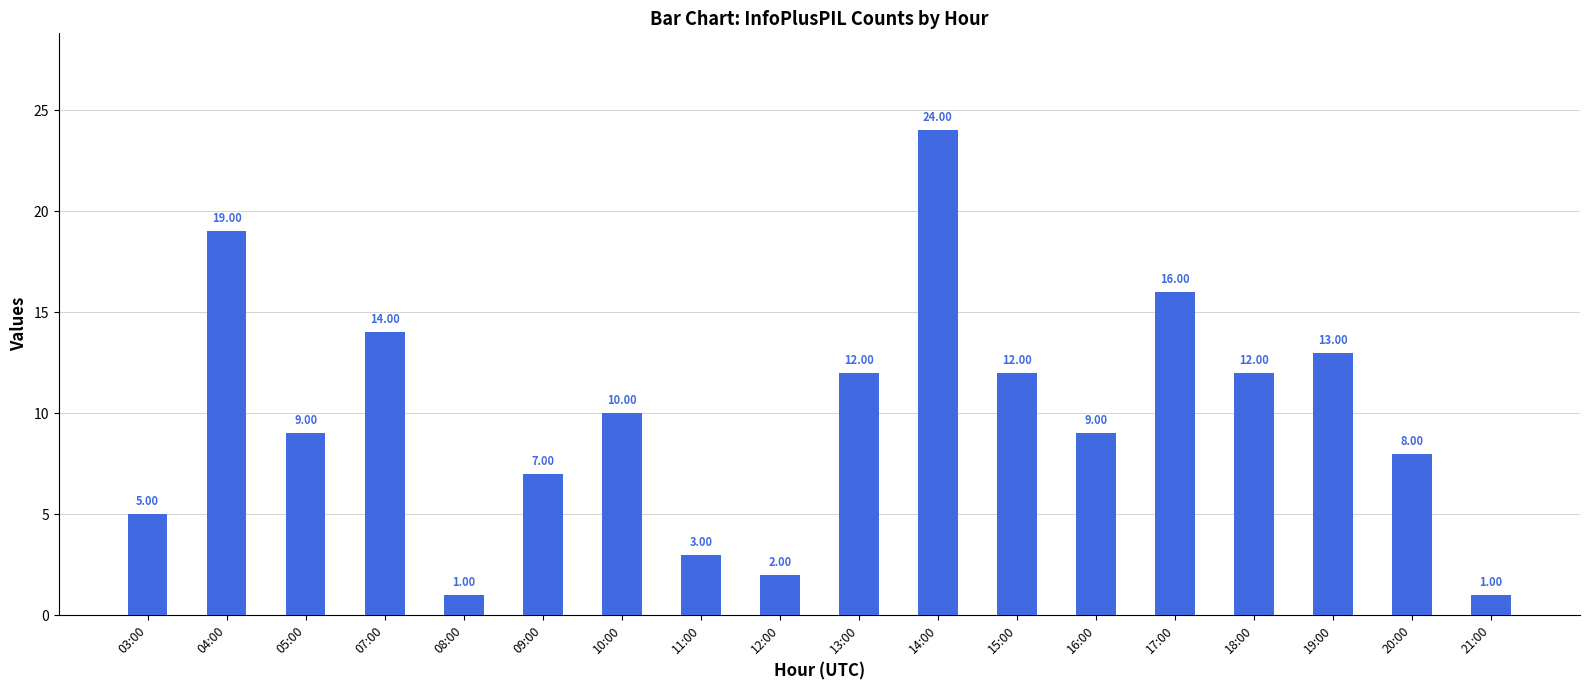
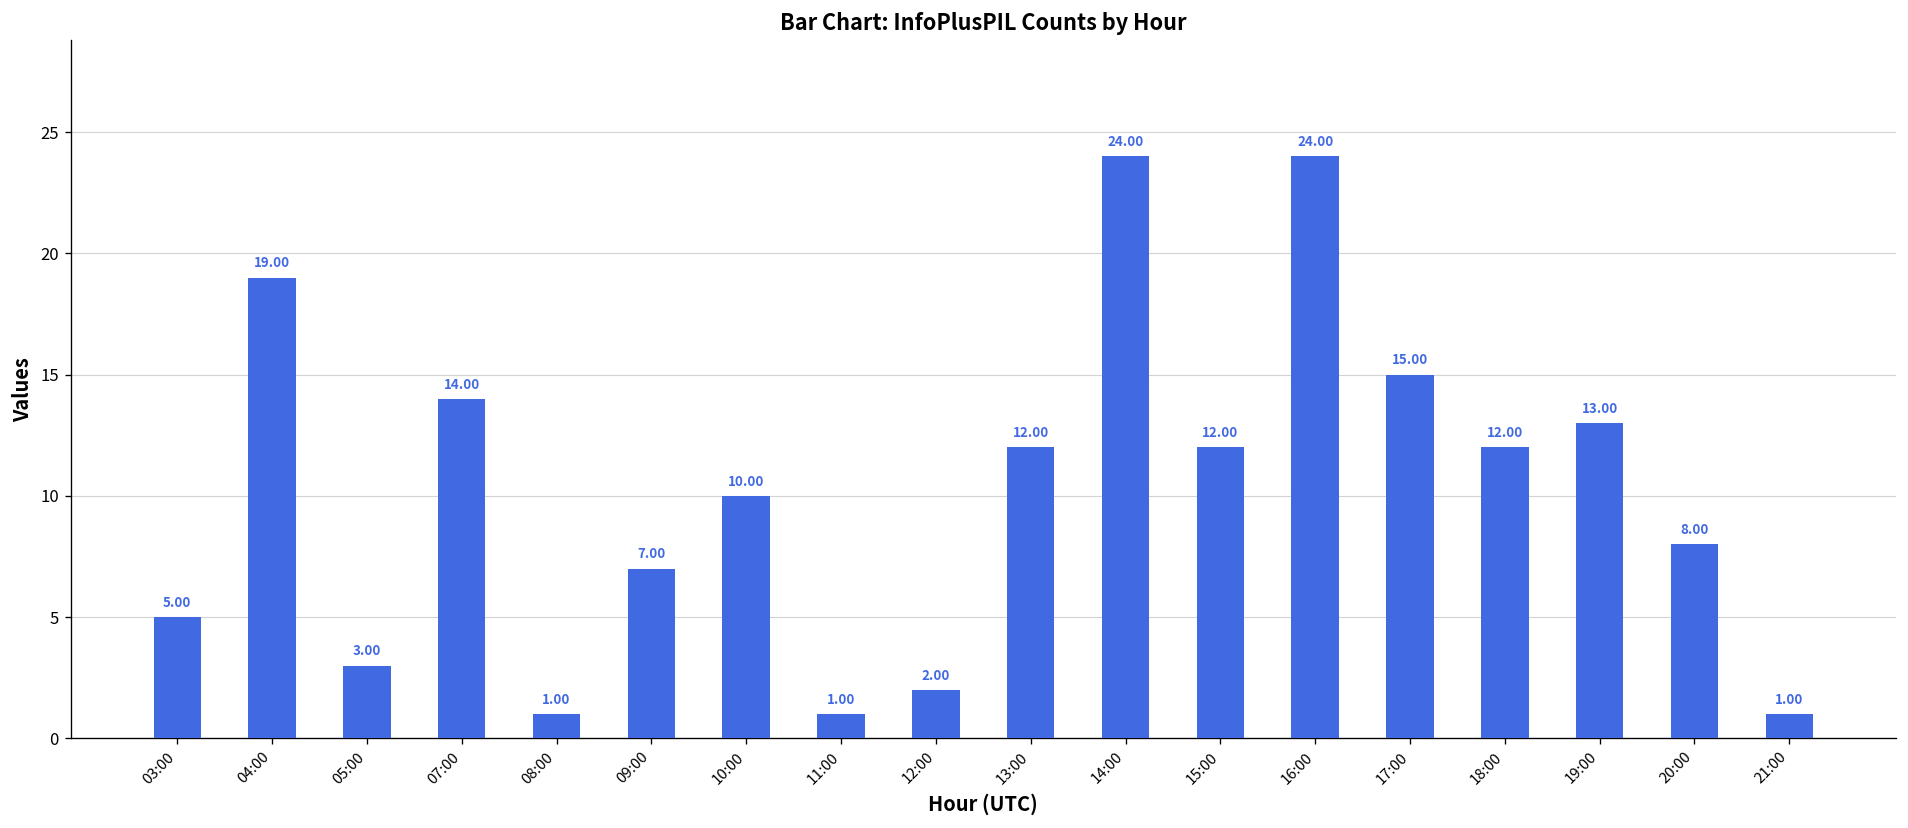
05:00: 9.00 -> 3.00
11:00: 3.00 -> 1.00
16:00: 9.00 -> 24.00
17:00: 16.00 -> 15.00
